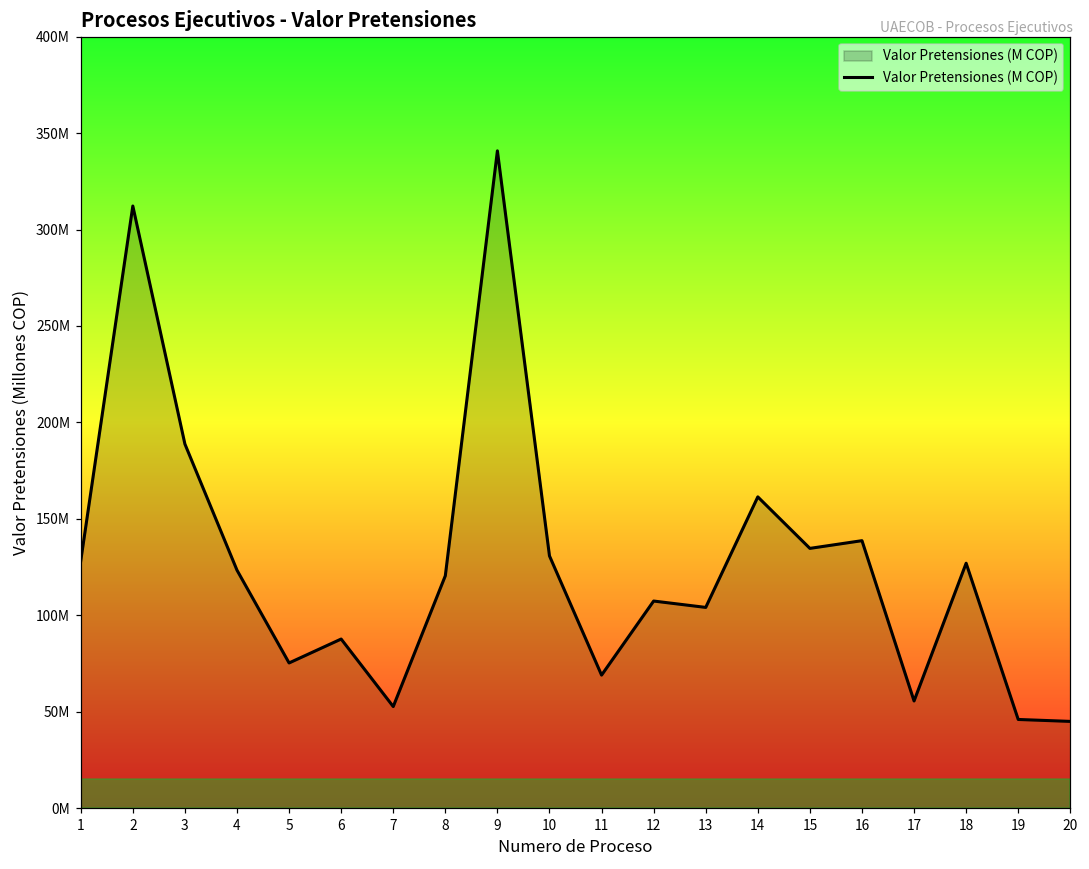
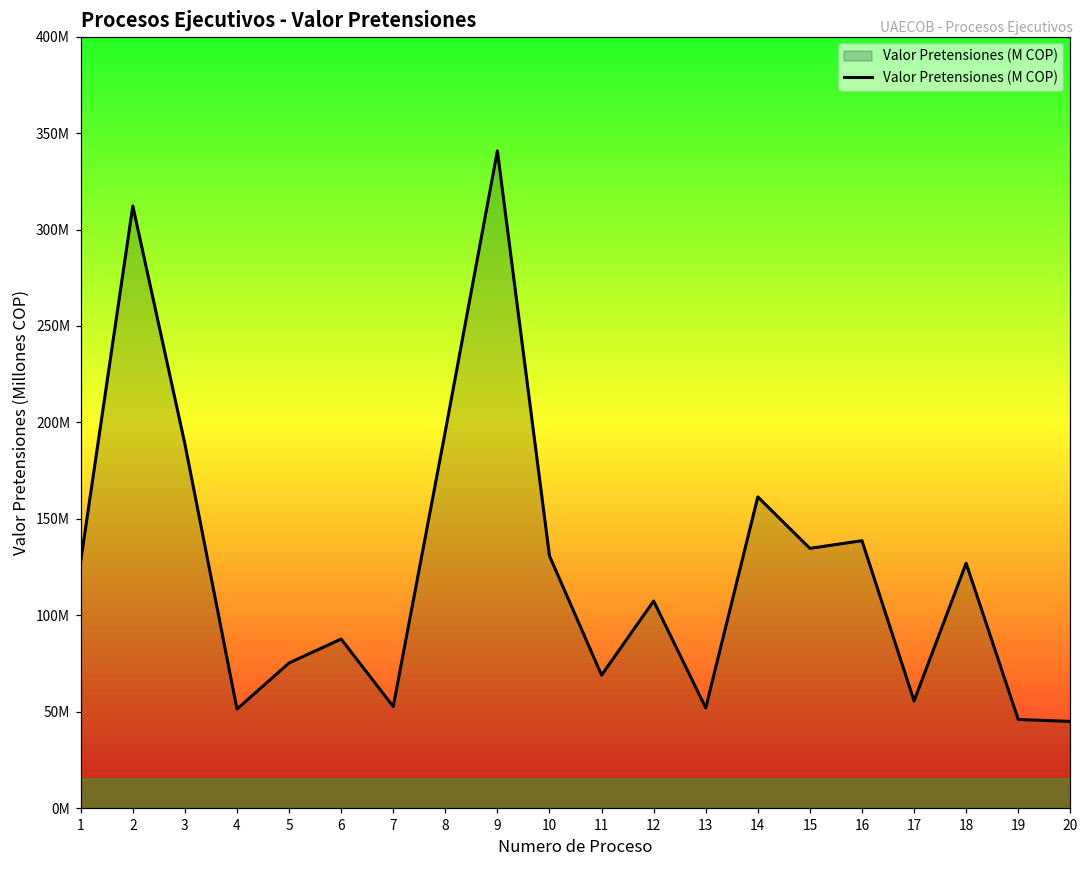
4: 123000000 -> 51000000
8: 121000000 -> 195000000
13: 104000000 -> 52000000
